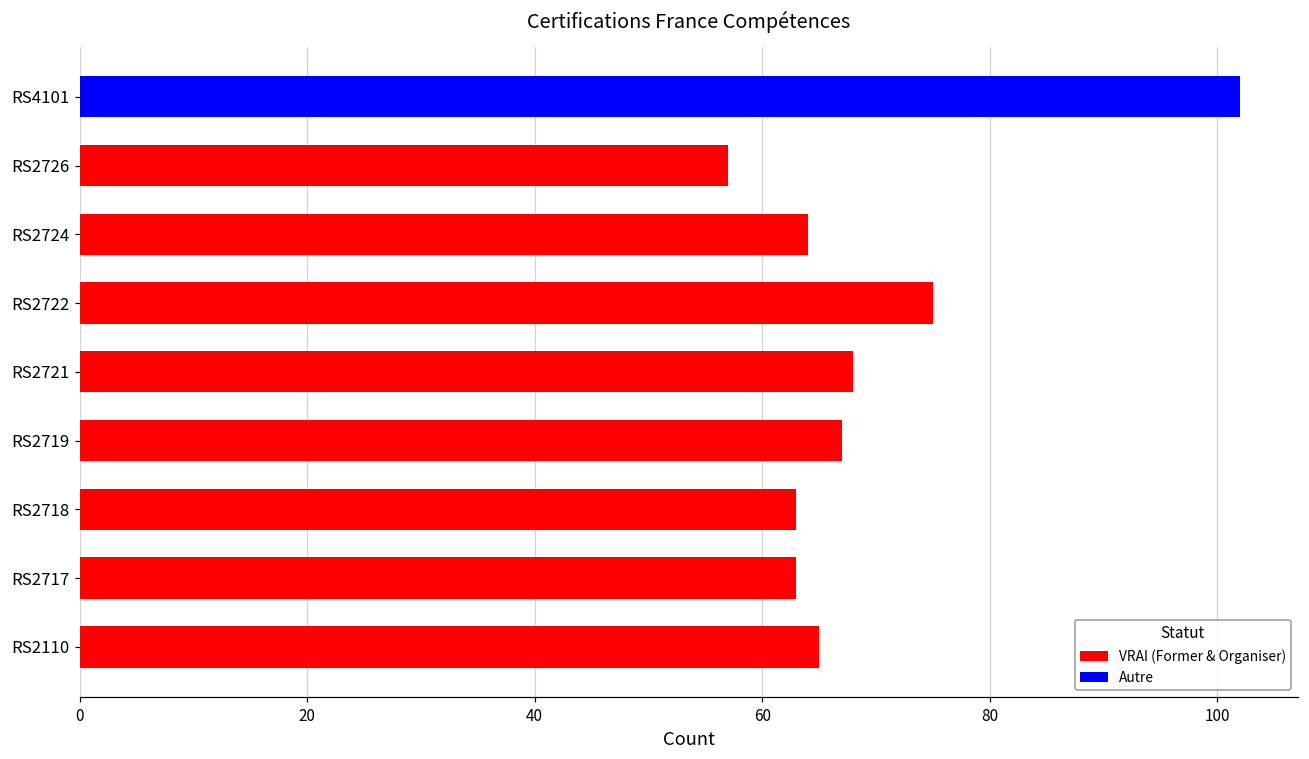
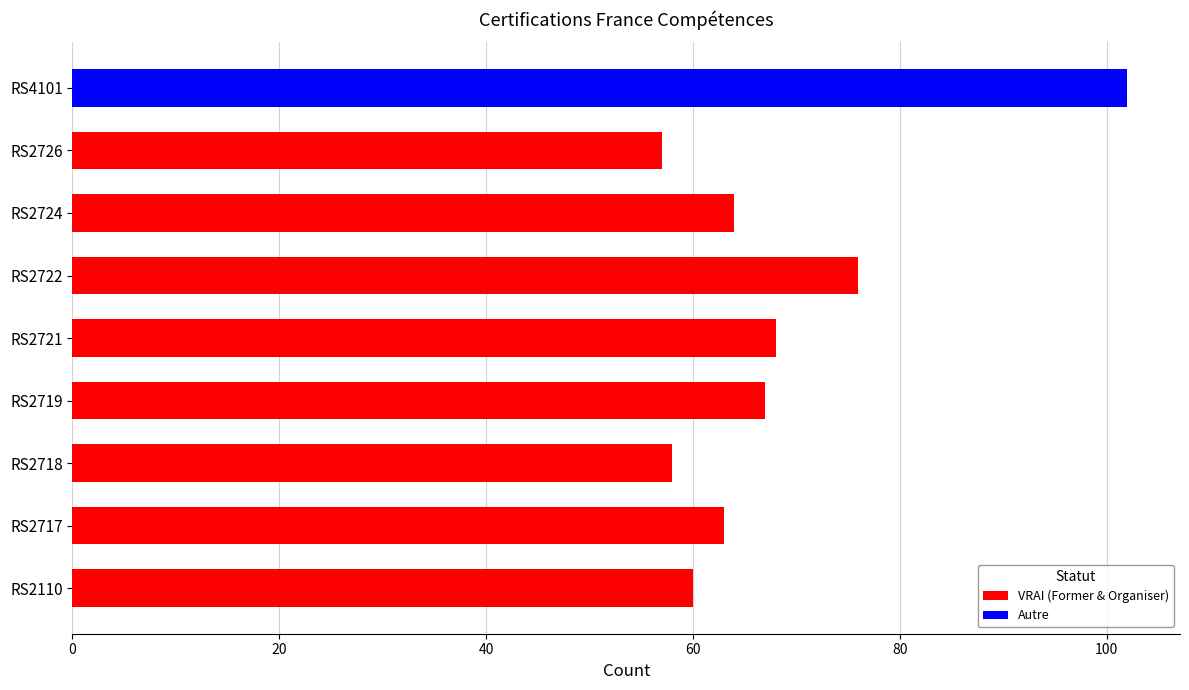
RS2722: 75 -> 76
RS2718: 63 -> 58
RS2110: 65 -> 60
